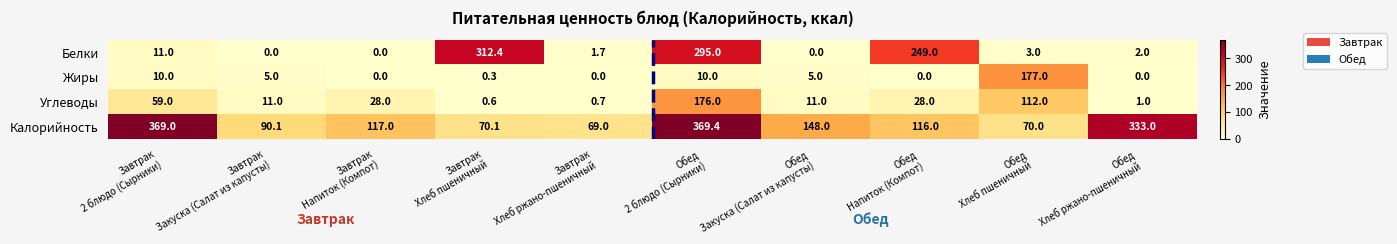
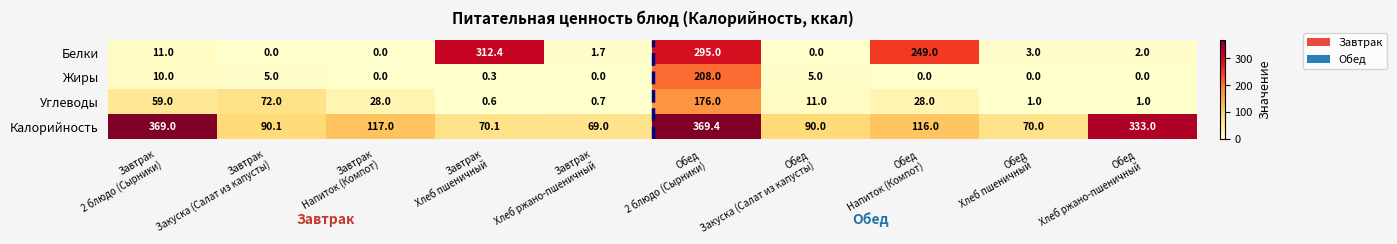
Жиры, Обед 2 блюдо (Сырники): 10.0 -> 208.0
Жиры, Обед Хлеб пшеничный: 177.0 -> 0.0
Углеводы, Завтрак Закуска (Салат из капусты): 11.0 -> 72.0
Углеводы, Обед Хлеб пшеничный: 112.0 -> 1.0
Калорийность, Обед Закуска (Салат из капусты): 148.0 -> 90.0
